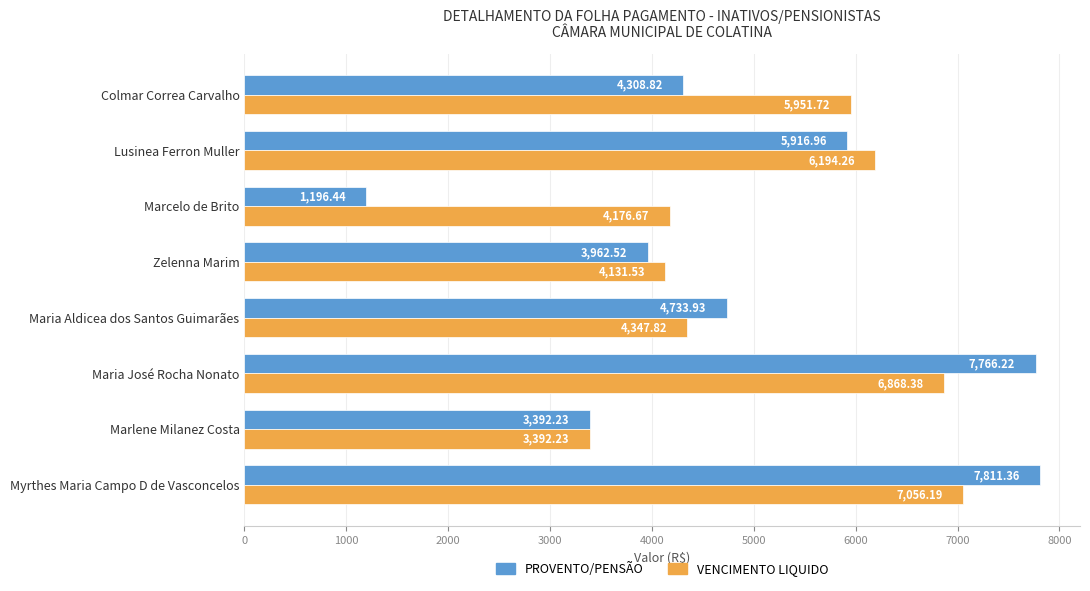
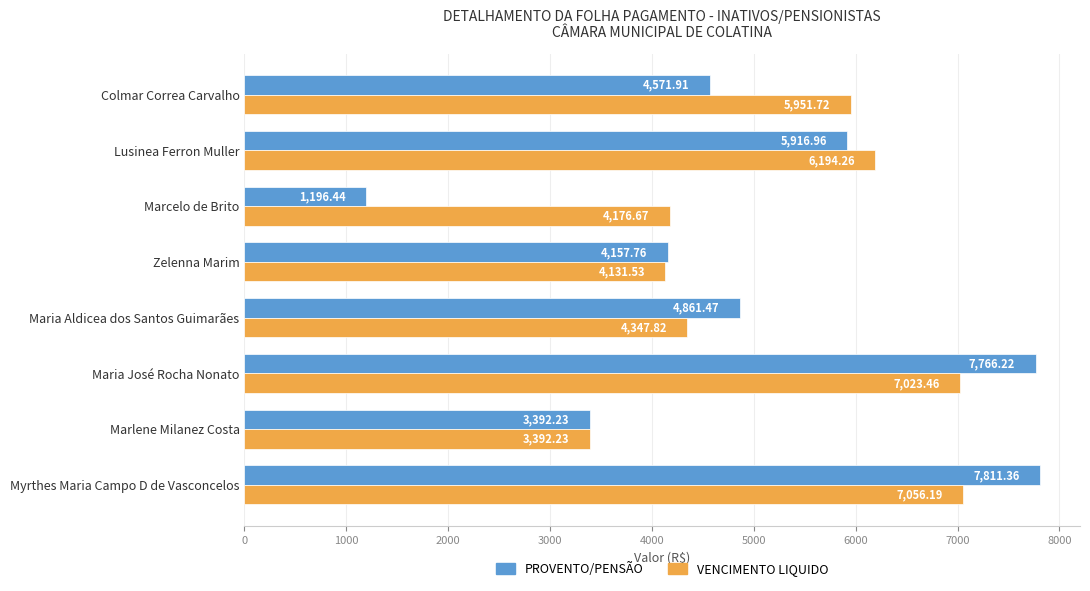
PROVENTO/PENSÃO, Colmar Correa Carvalho: 4,308.82 -> 4,571.91
PROVENTO/PENSÃO, Zelenna Marim: 3,962.52 -> 4,157.76
PROVENTO/PENSÃO, Maria Aldicea dos Santos Guimarães: 4,733.93 -> 4,861.47
VENCIMENTO LIQUIDO, Maria José Rocha Nonato: 6,868.38 -> 7,023.46
